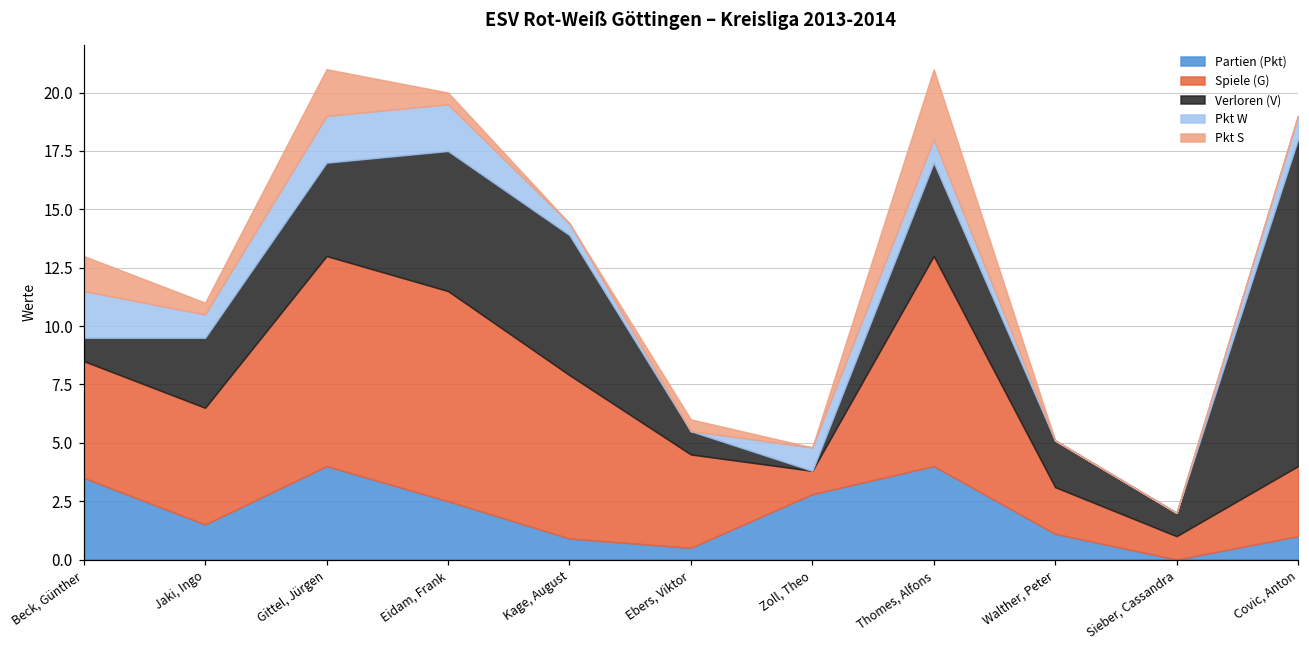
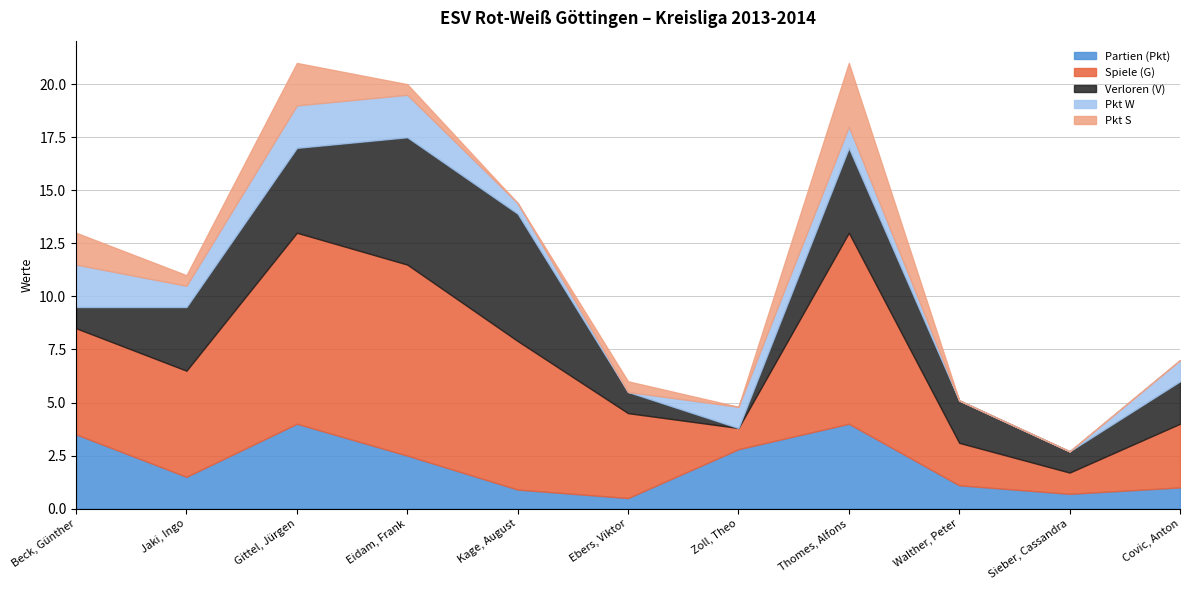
Partien (Pkt), Sieber, Cassandra: 0.0 -> 0.7
Verloren (V), Covic, Anton: 14 -> 2
